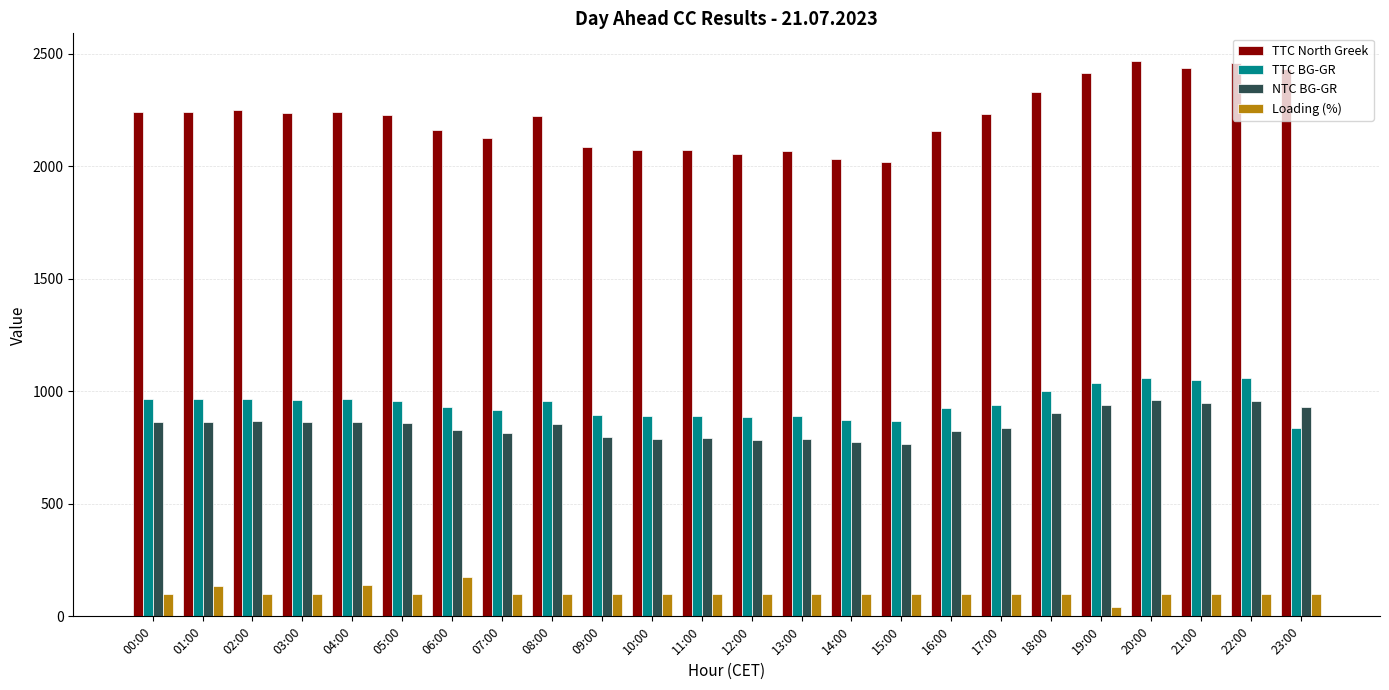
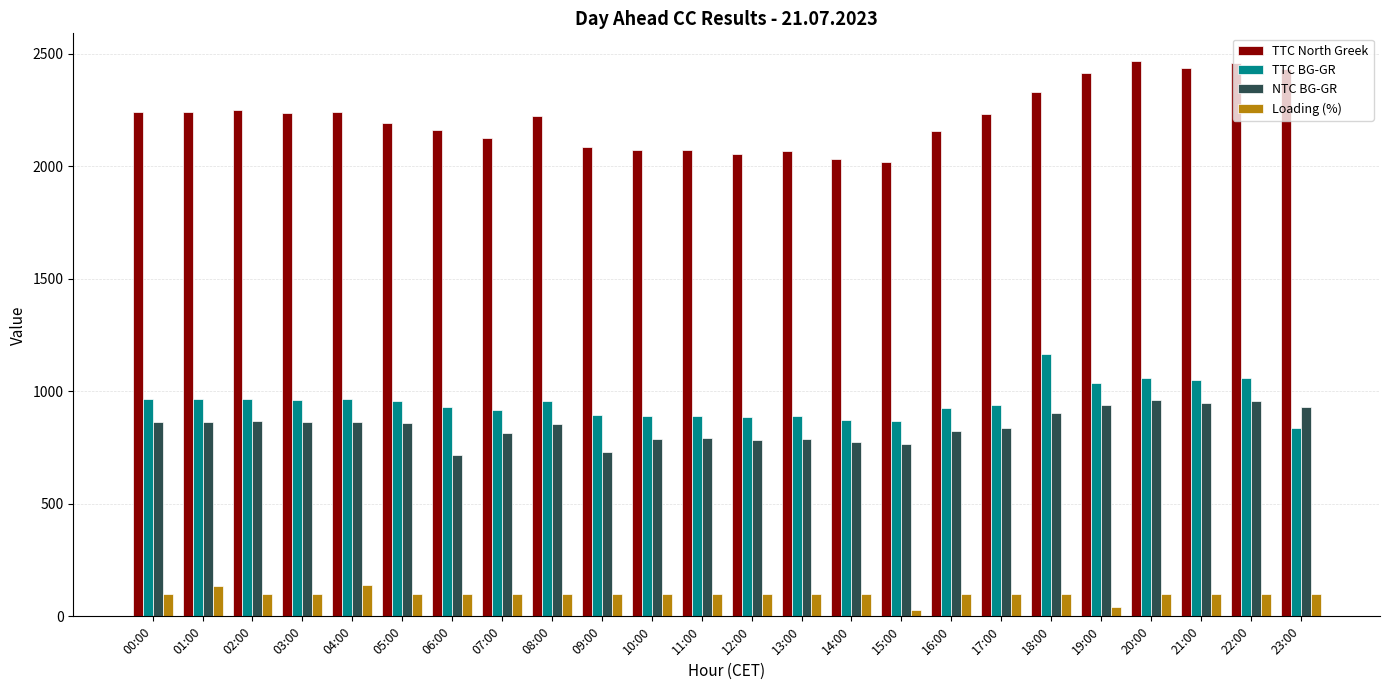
TTC North Greek, 05:00: 2230 -> 2190
NTC BG-GR, 06:00: 830 -> 720
Loading (%), 06:00: 170 -> 100
NTC BG-GR, 09:00: 800 -> 730
Loading (%), 15:00: 100 -> 30
TTC BG-GR, 18:00: 1000 -> 1170
